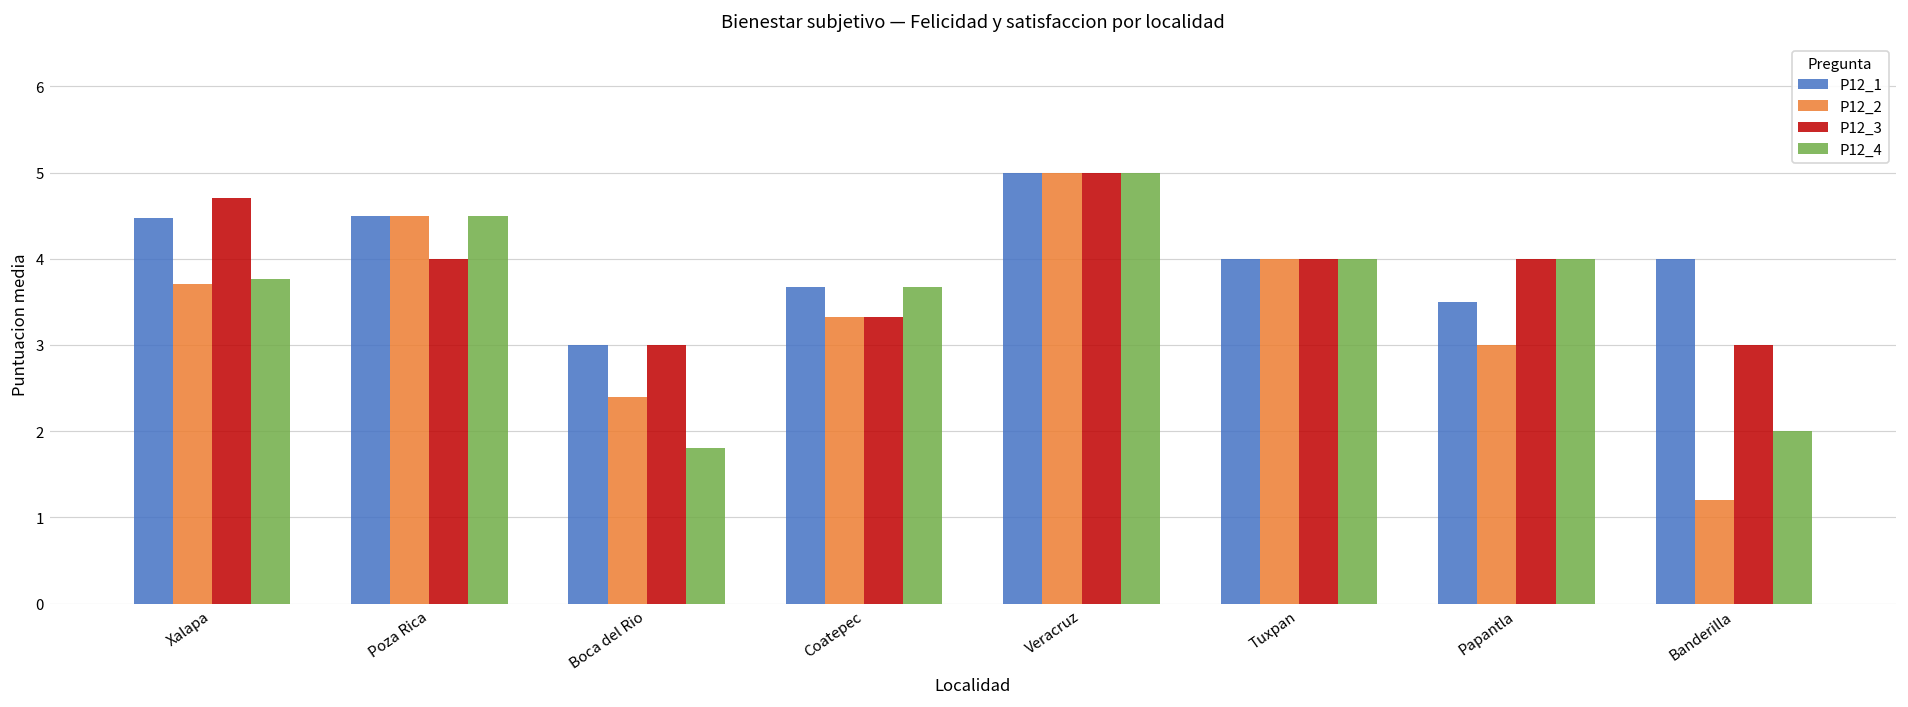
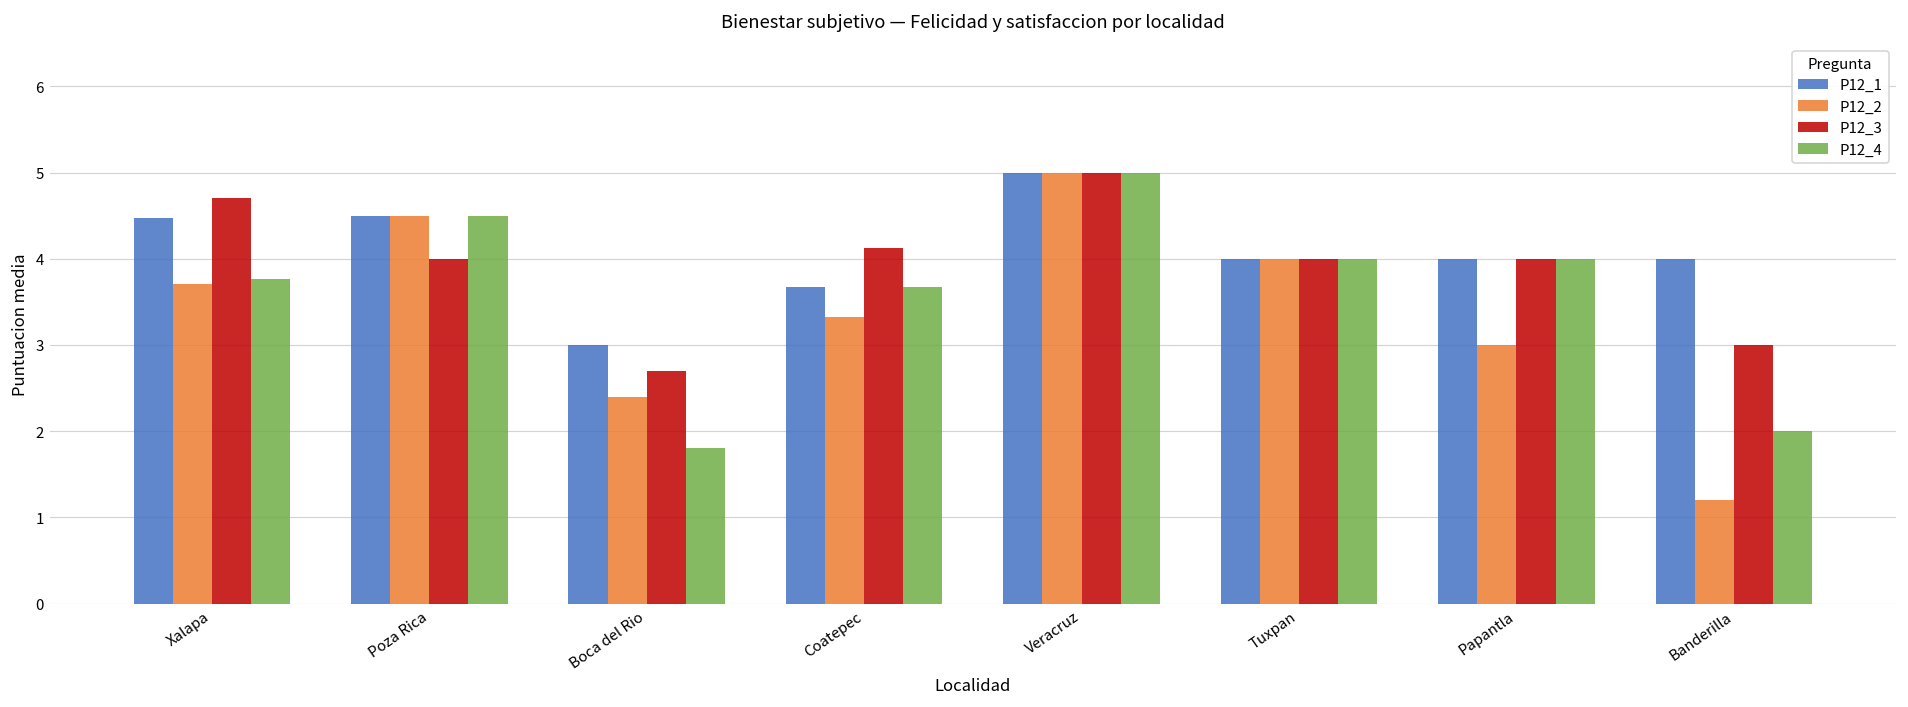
P12_3, Boca del Rio: 3.0 -> 2.7
P12_3, Coatepec: 3.3 -> 4.1
P12_1, Papantla: 3.5 -> 4.0
